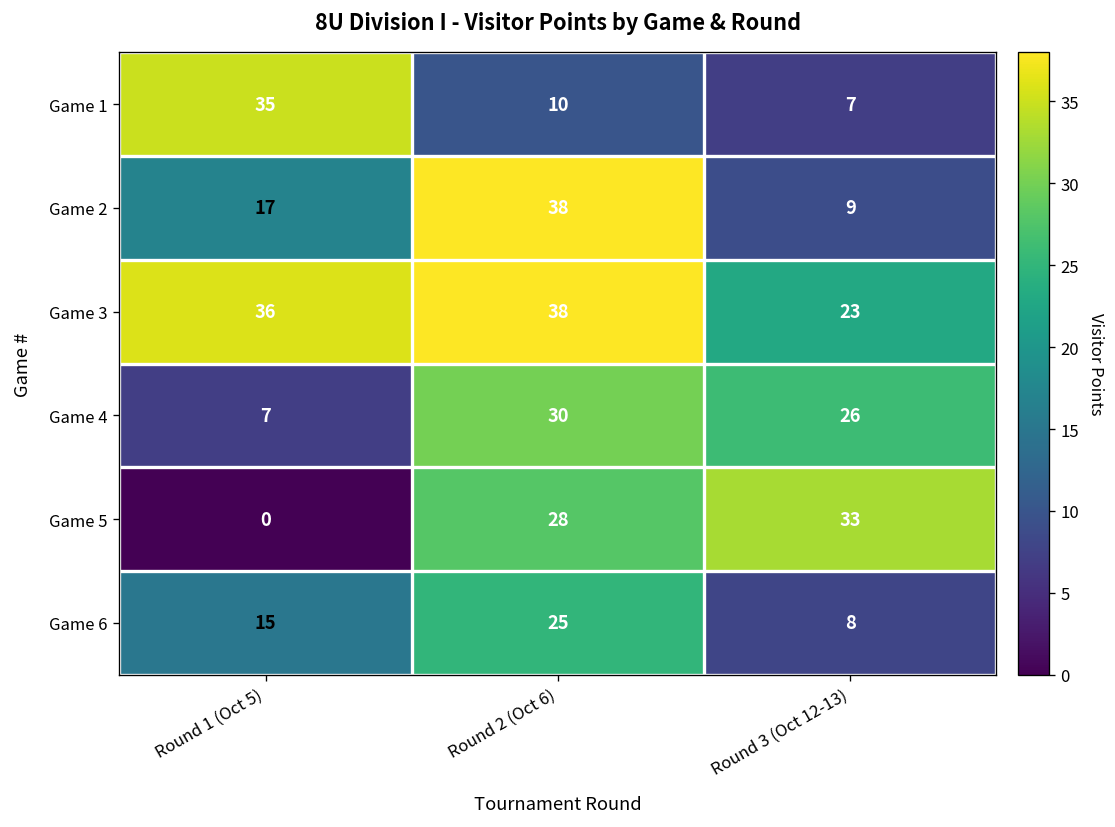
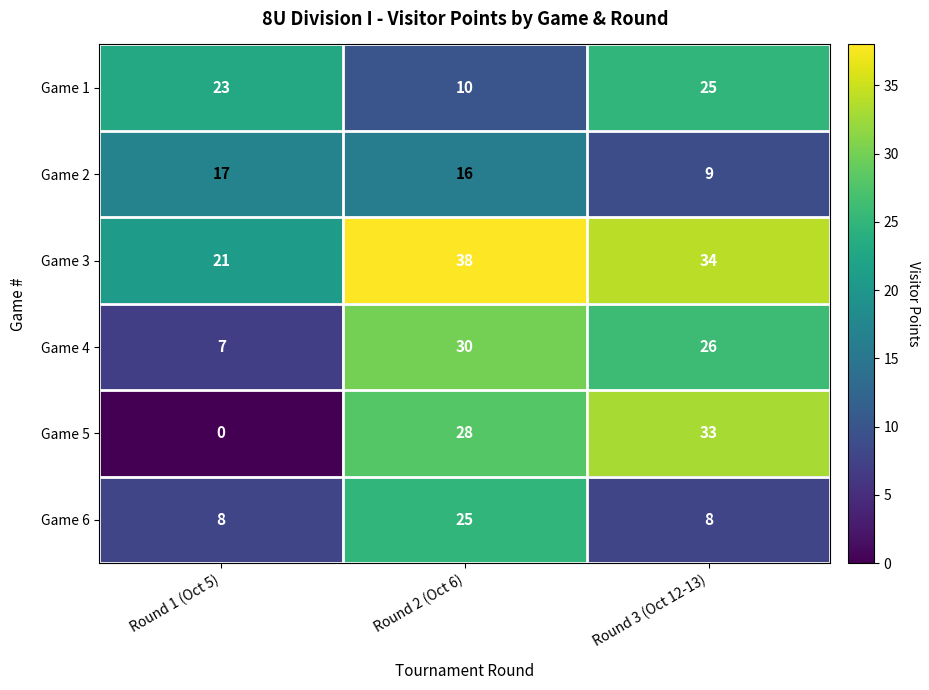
Game 1, Round 1 (Oct 5): 35 -> 23
Game 1, Round 3 (Oct 12-13): 7 -> 25
Game 2, Round 2 (Oct 6): 38 -> 16
Game 3, Round 1 (Oct 5): 36 -> 21
Game 3, Round 3 (Oct 12-13): 23 -> 34
Game 6, Round 1 (Oct 5): 15 -> 8
